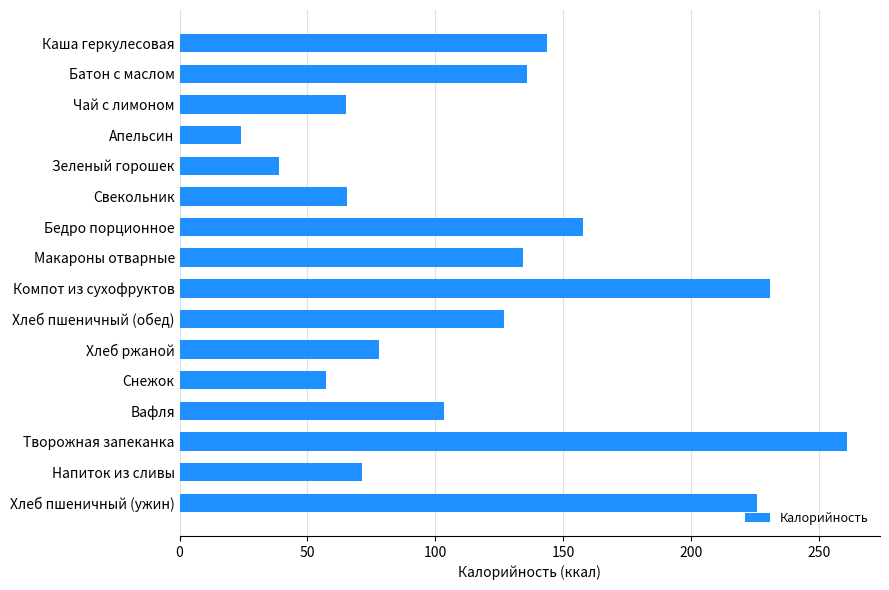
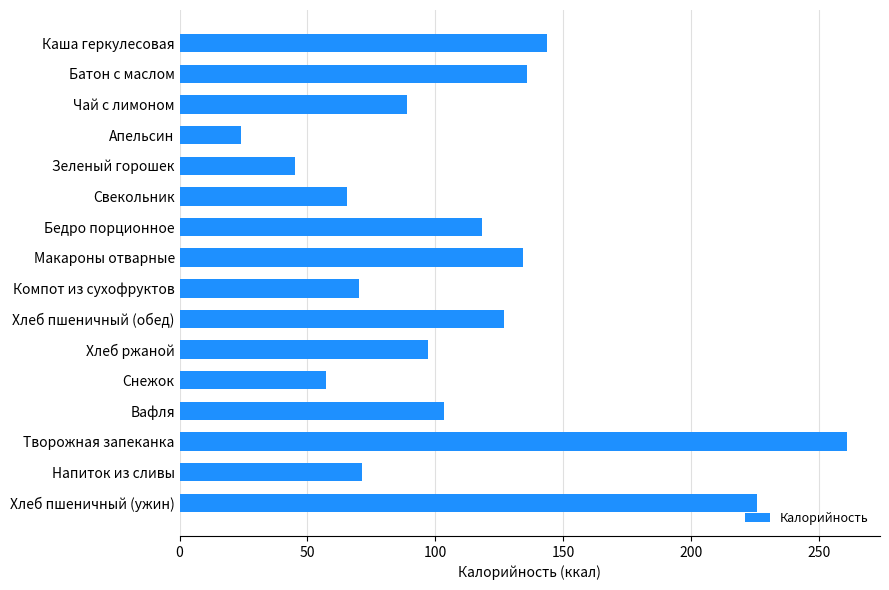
Чай с лимоном: 65 -> 89
Зеленый горошек: 39 -> 45
Бедро порционное: 158 -> 118
Компот из сухофруктов: 231 -> 70
Хлеб ржаной: 78 -> 97
